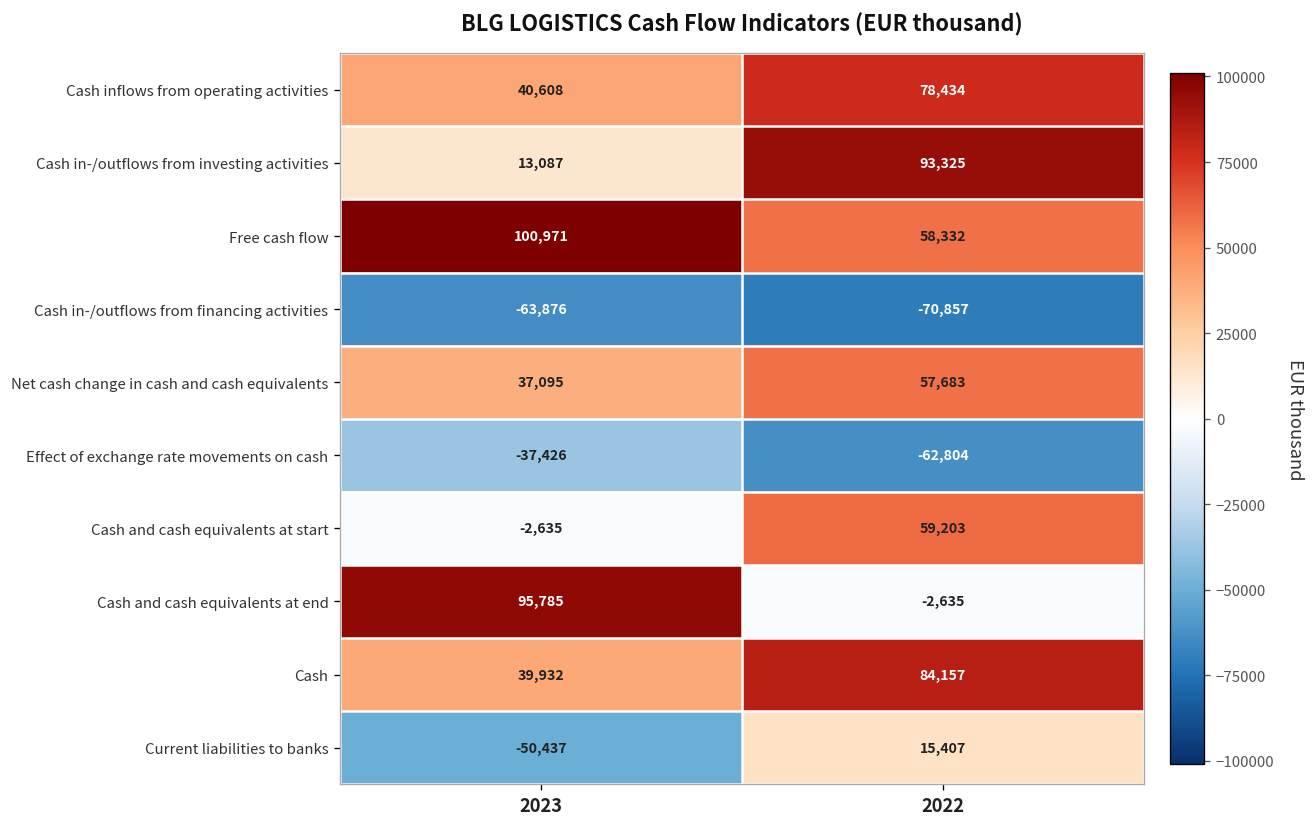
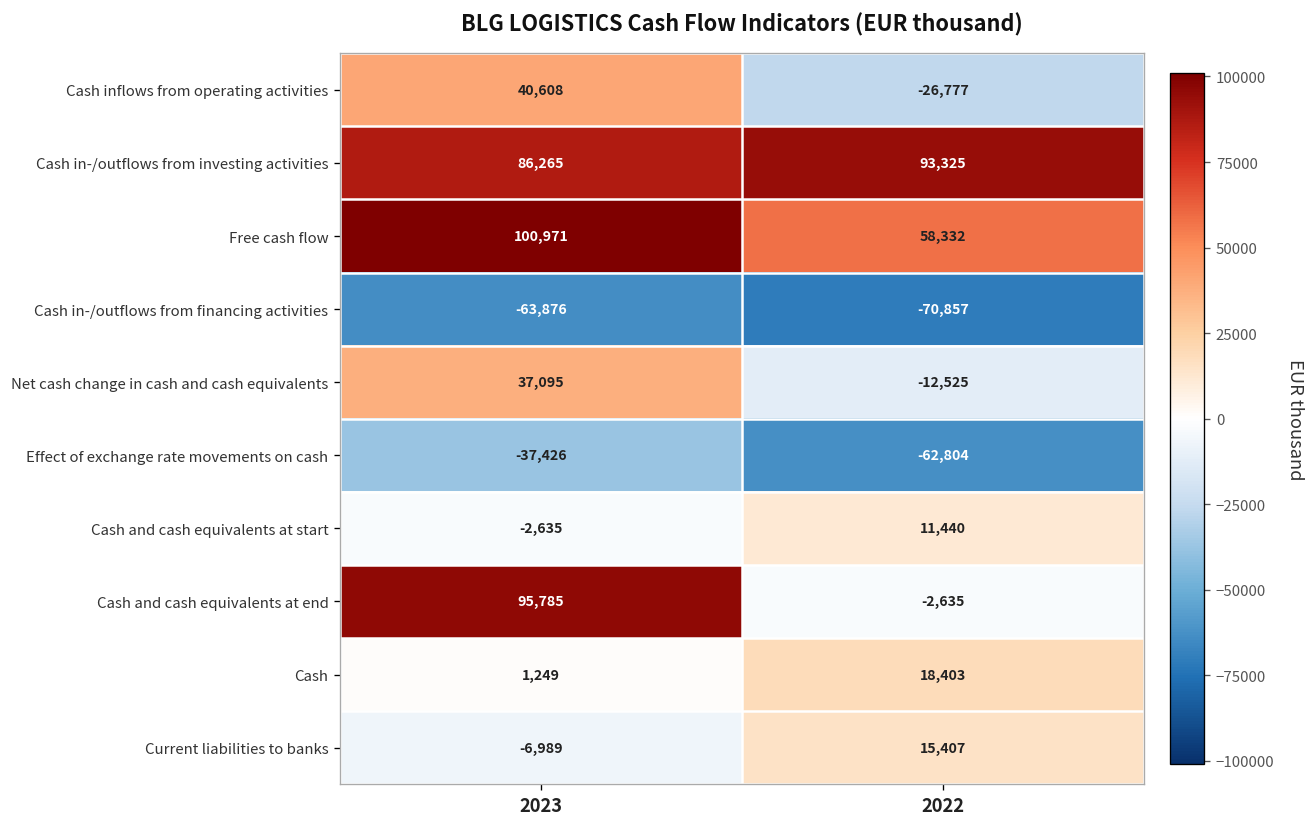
Cash inflows from operating activities, 2022: 78,434 -> -26,777
Cash in-/outflows from investing activities, 2023: 13,087 -> 86,265
Net cash change in cash and cash equivalents, 2022: 57,683 -> -12,525
Cash and cash equivalents at start, 2022: 59,203 -> 11,440
Cash, 2023: 39,932 -> 1,249
Cash, 2022: 84,157 -> 18,403
Current liabilities to banks, 2023: -50,437 -> -6,989
